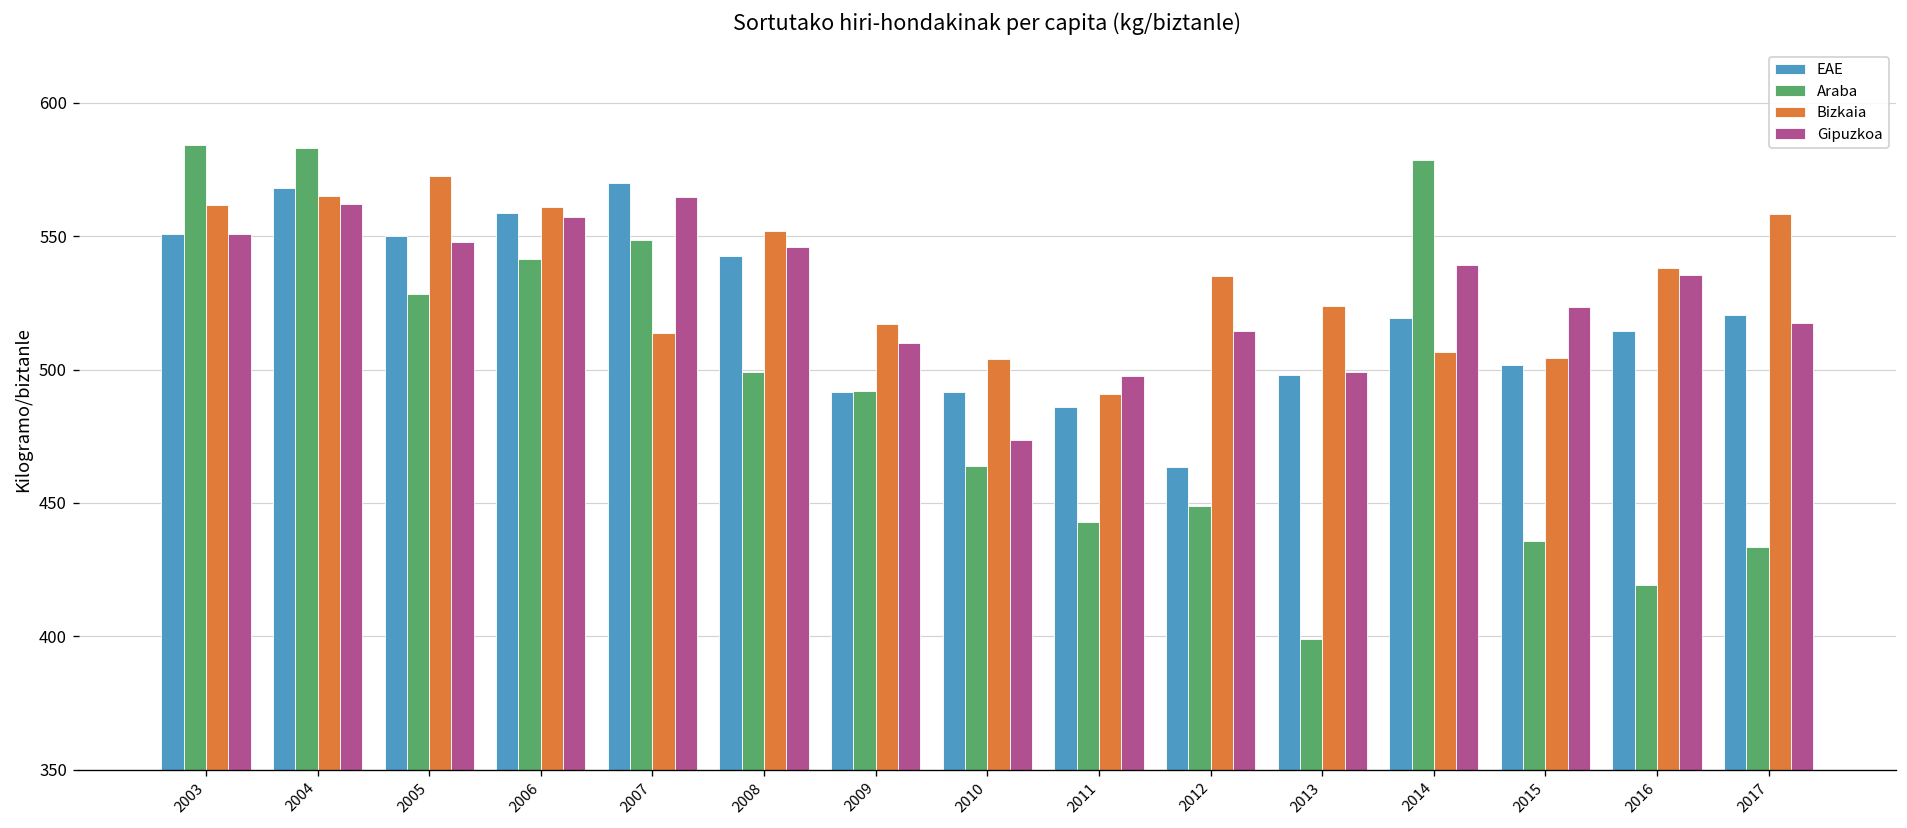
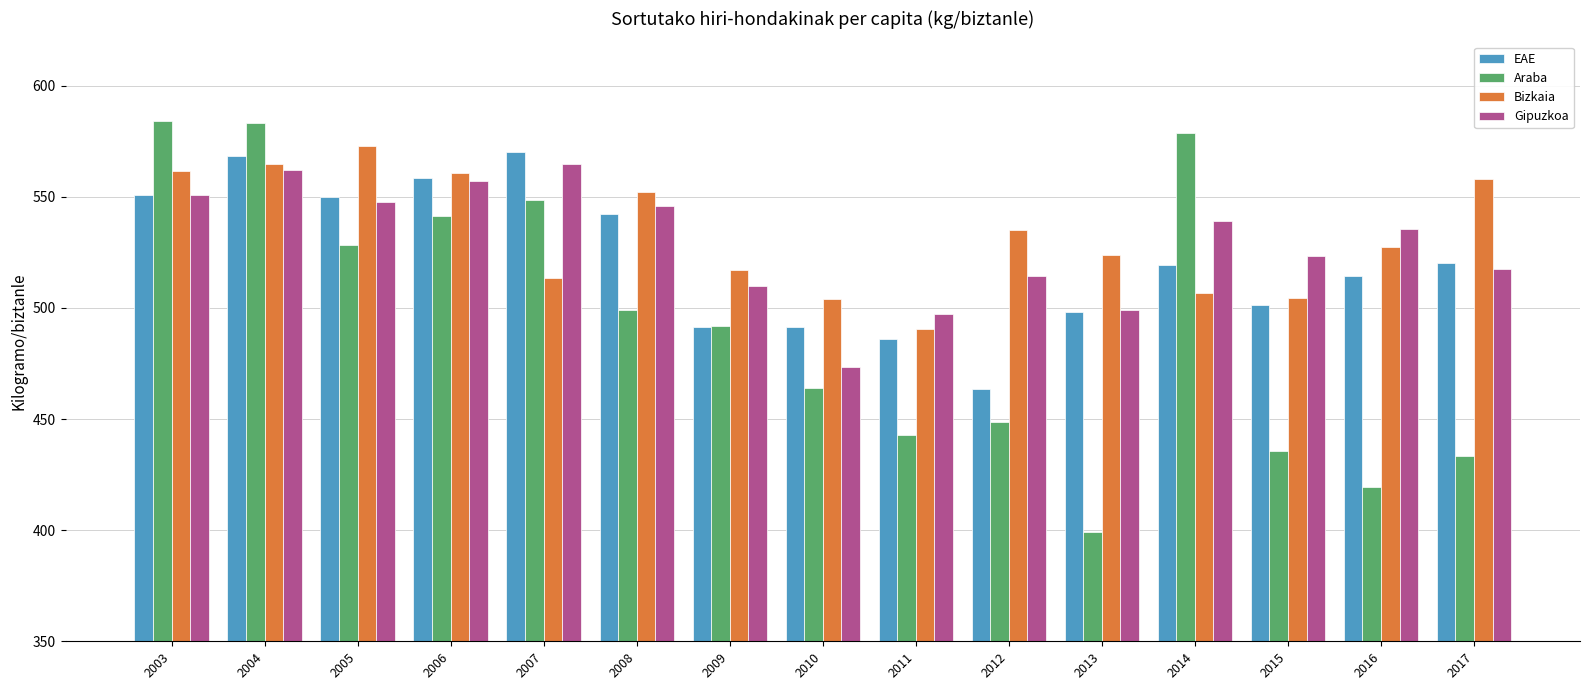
Bizkaia, 2016: 538 -> 528
